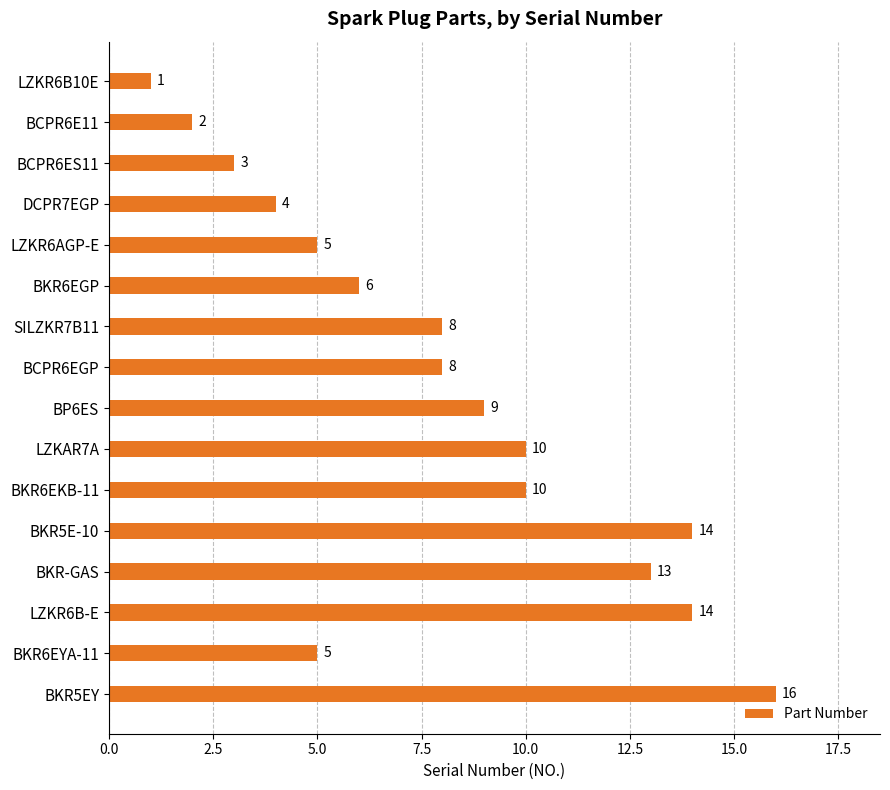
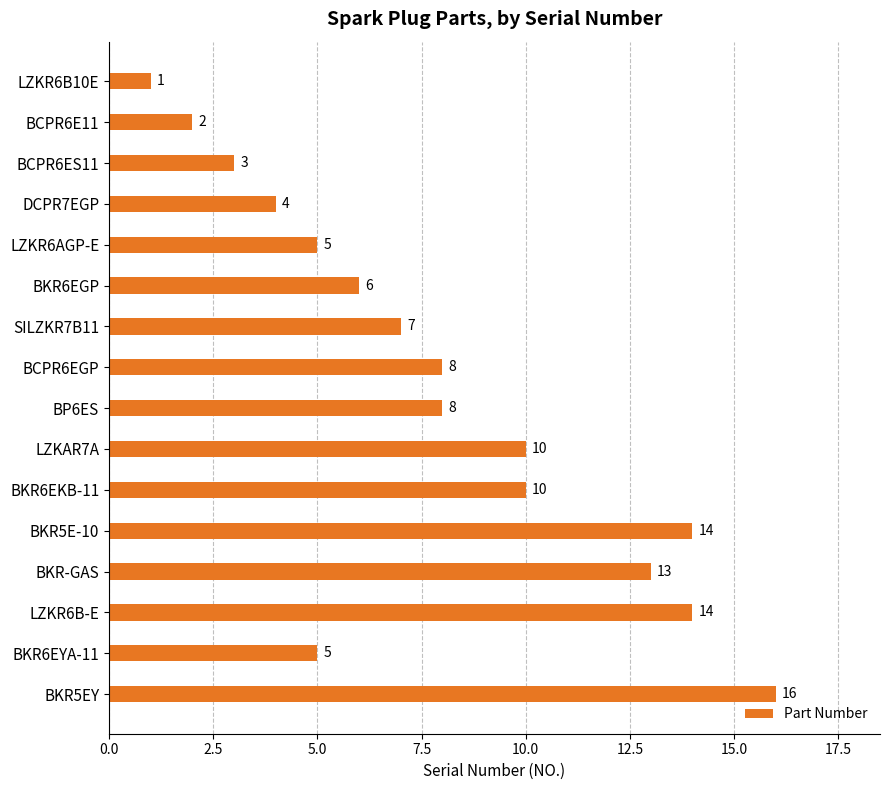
SILZKR7B11: 8 -> 7
BP6ES: 9 -> 8
